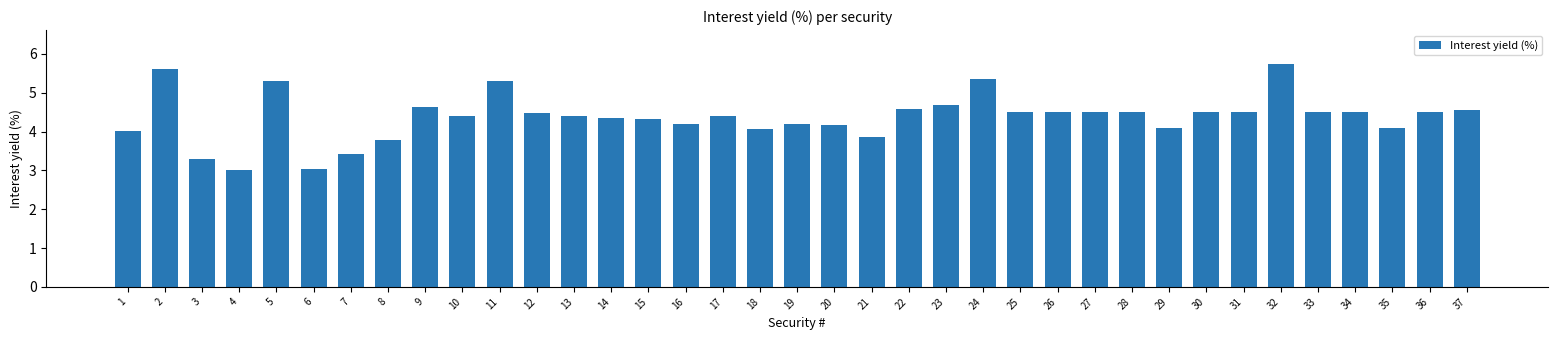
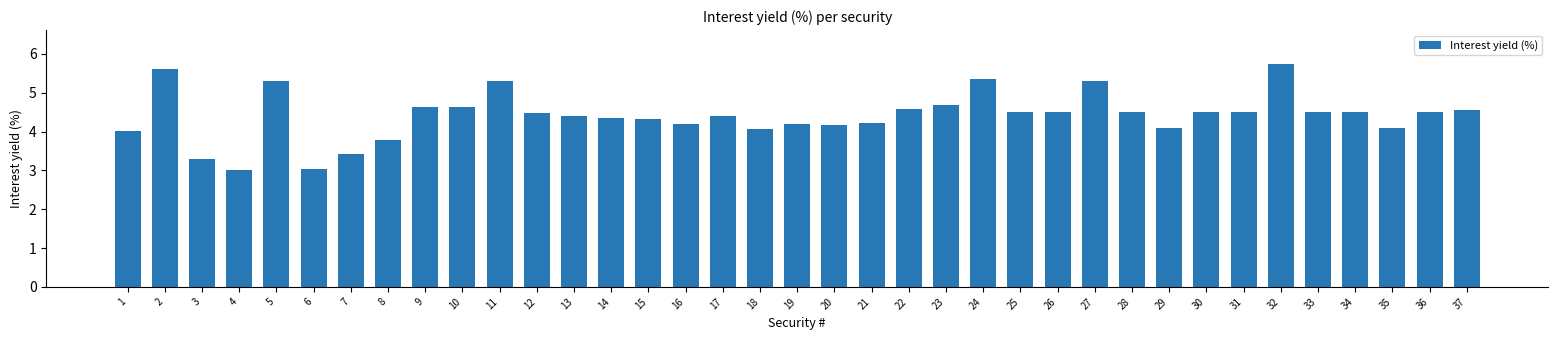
10: 4.4 -> 4.6
21: 3.9 -> 4.2
27: 4.5 -> 5.3
